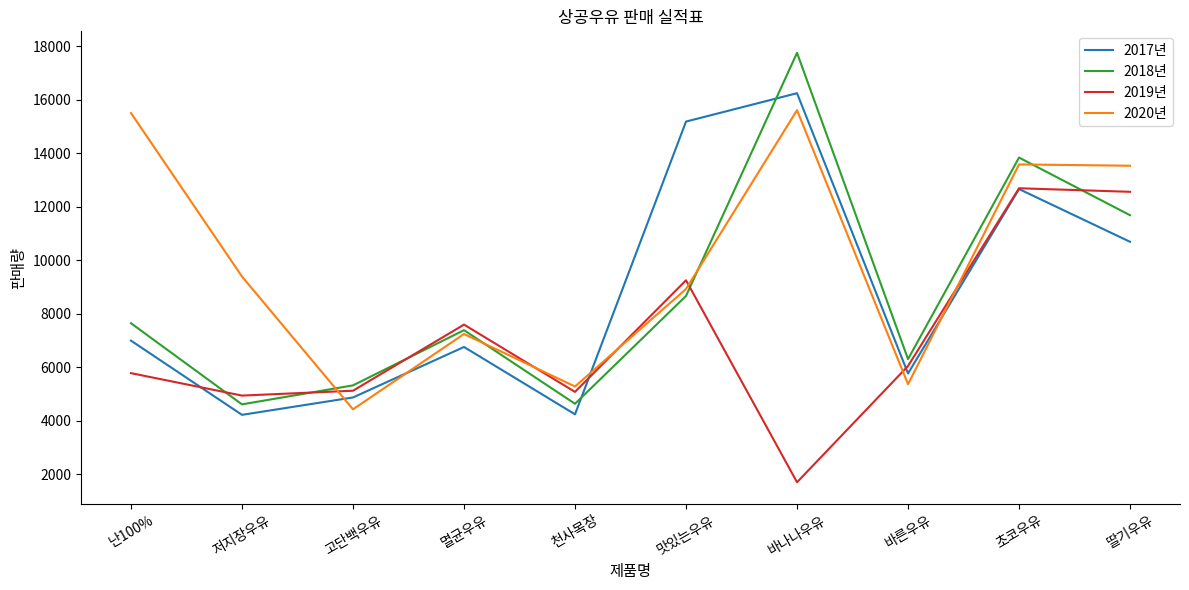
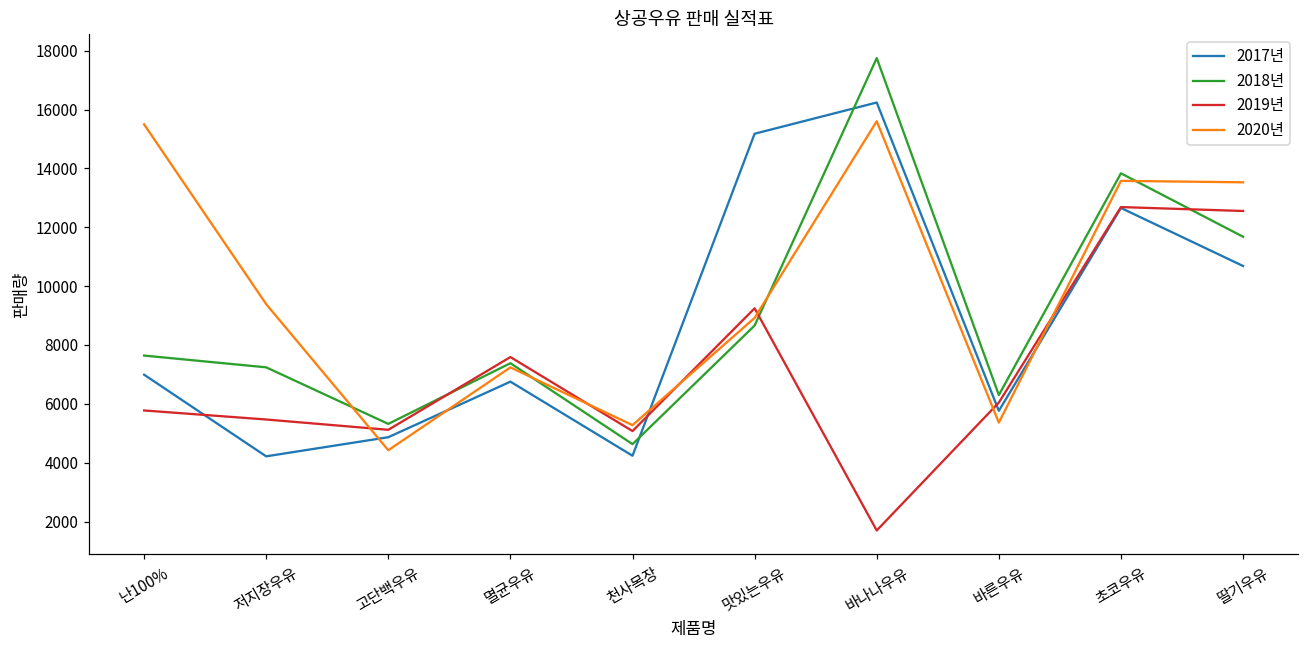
2018년, 저지장우유: 4600 -> 7200
2019년, 저지장우유: 4900 -> 5500
